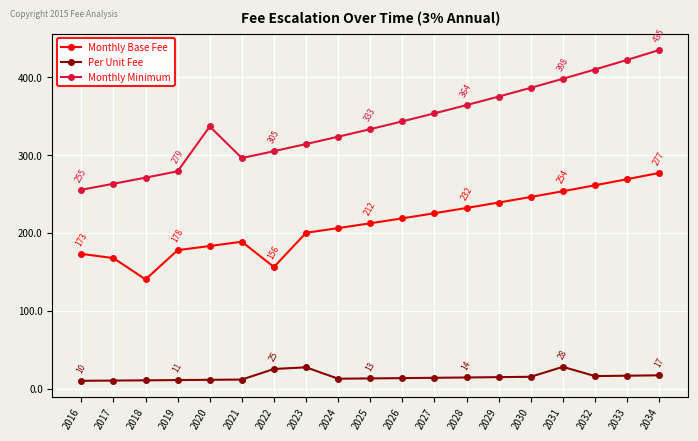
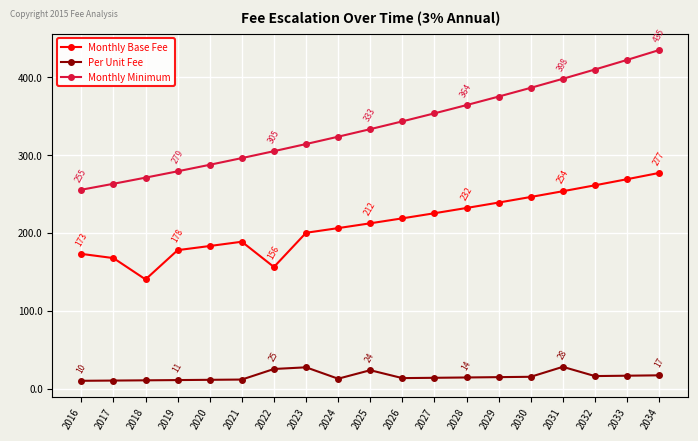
Monthly Minimum, 2020: 340 -> 290
Per Unit Fee, 2025: 13 -> 24
